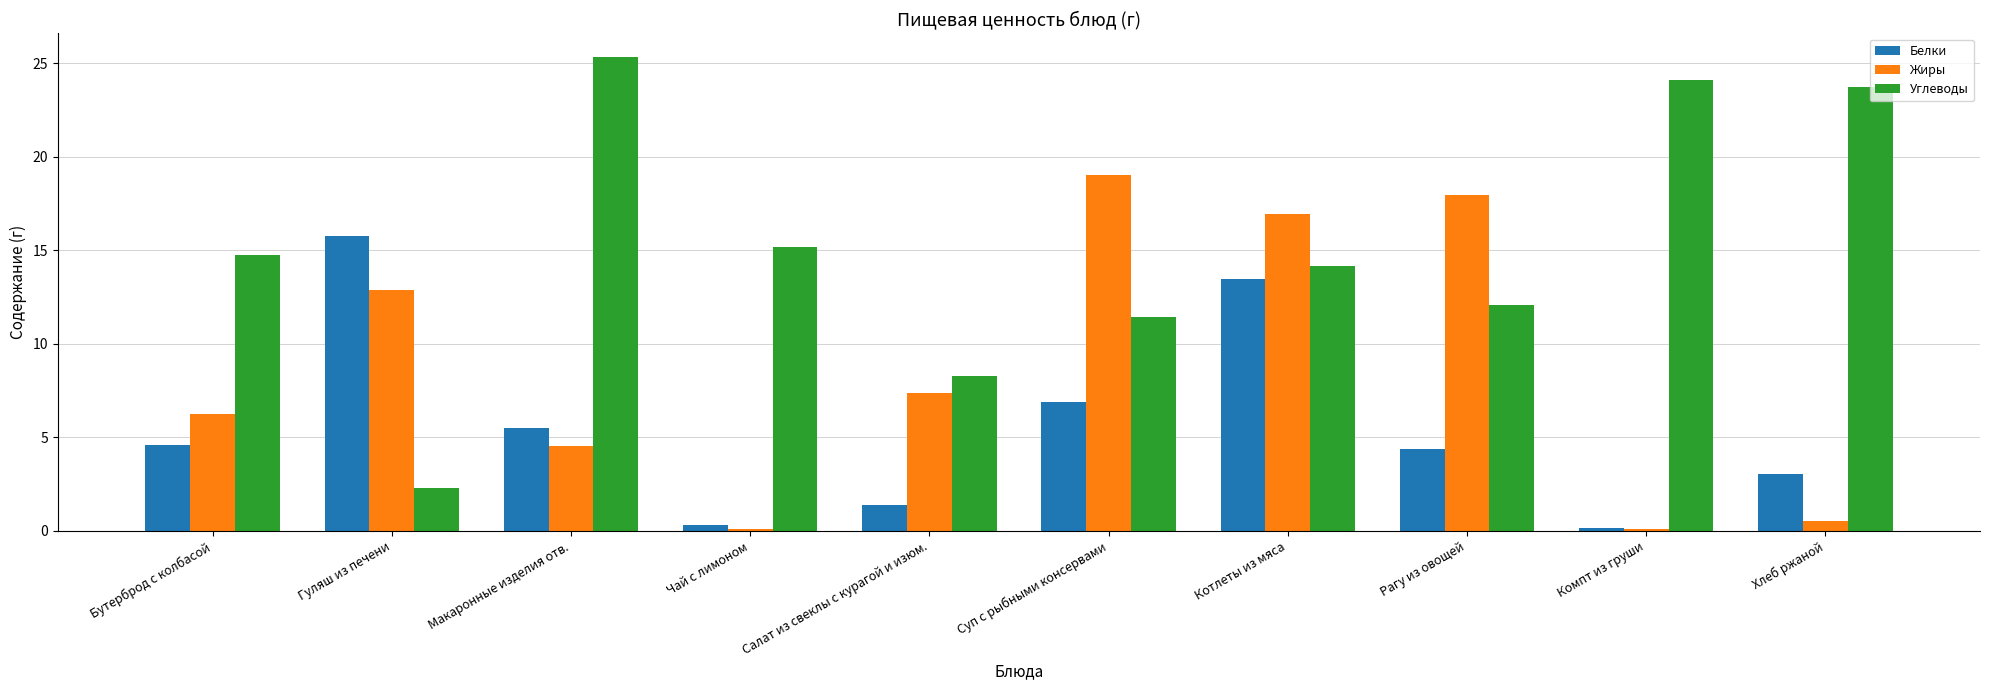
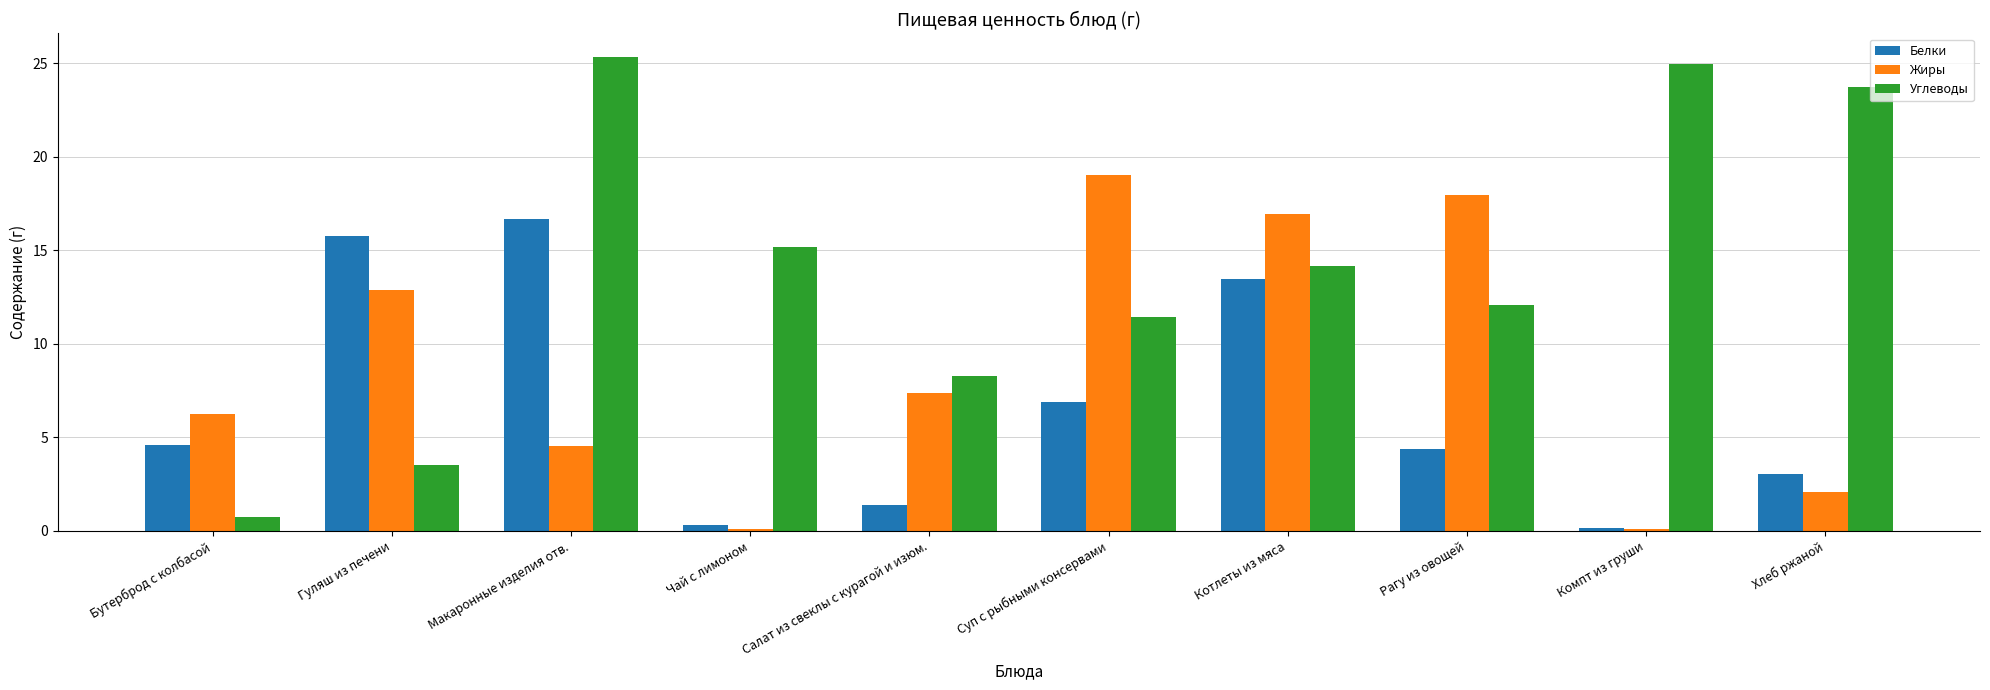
Углеводы, Бутерброд с колбасой: 14.7 -> 0.7
Углеводы, Гуляш из печени: 2.3 -> 3.5
Белки, Макаронные изделия отв.: 5.5 -> 16.7
Углеводы, Компт из груши: 24.1 -> 25.0
Жиры, Хлеб ржаной: 0.5 -> 2.1
